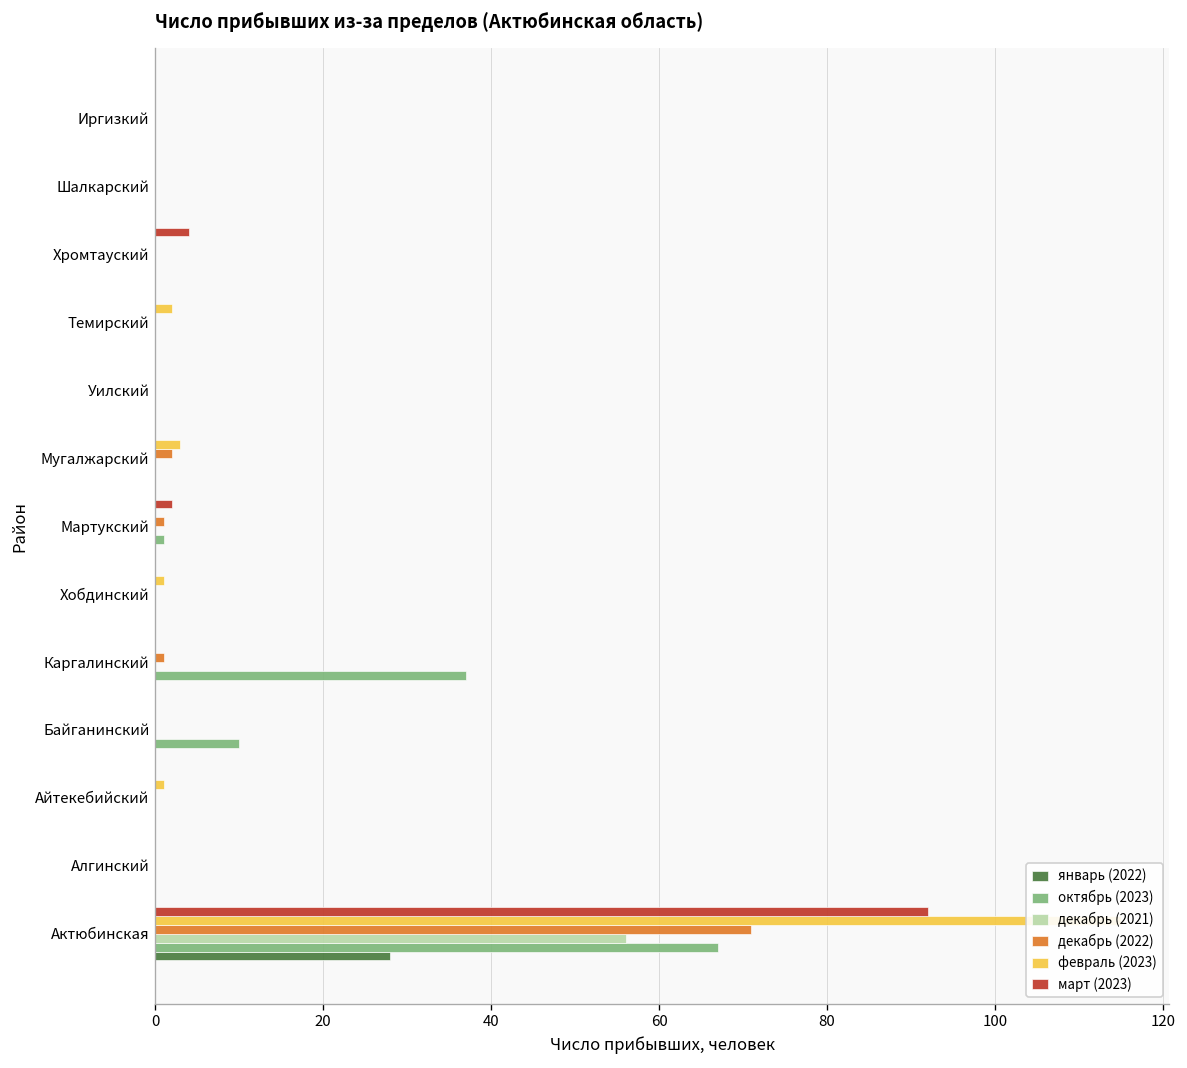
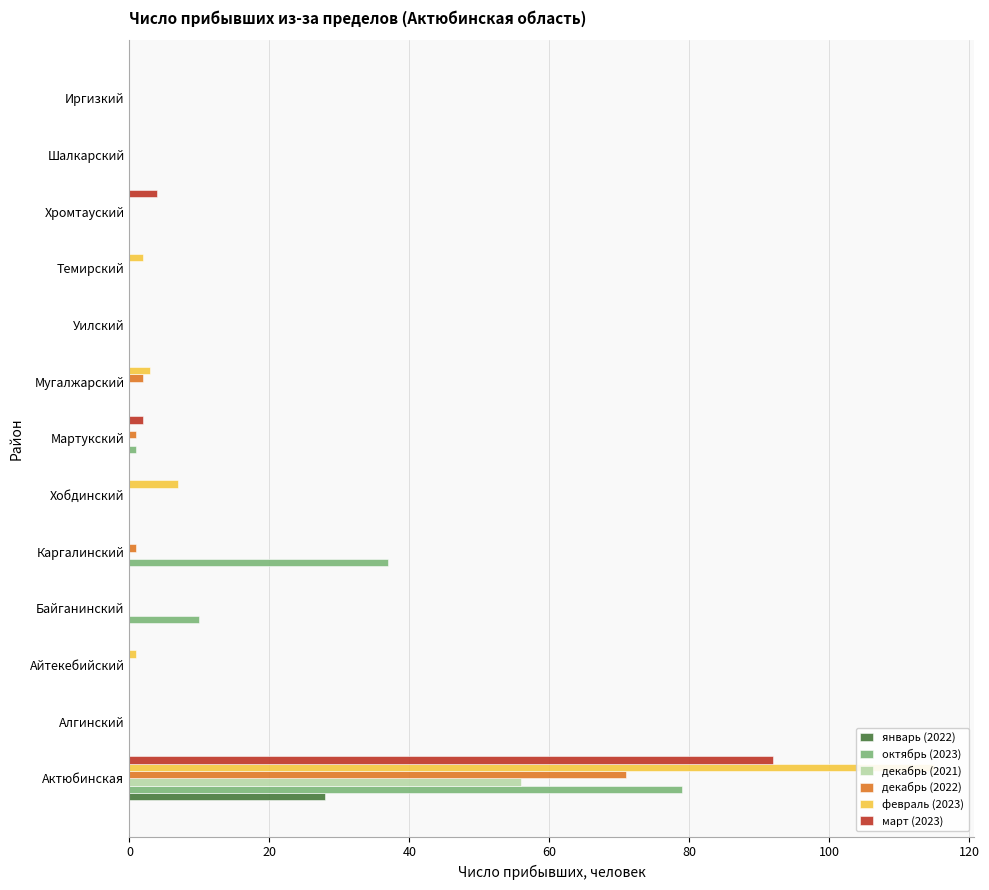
февраль (2023), Хобдинский: 1 -> 7
октябрь (2023), Актюбинская: 67 -> 79
